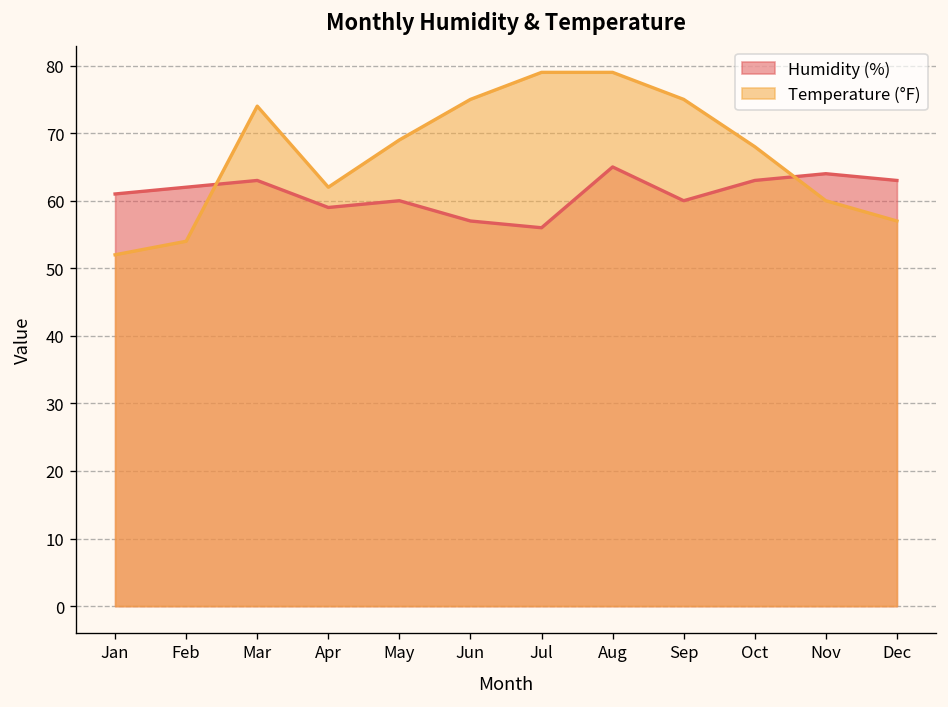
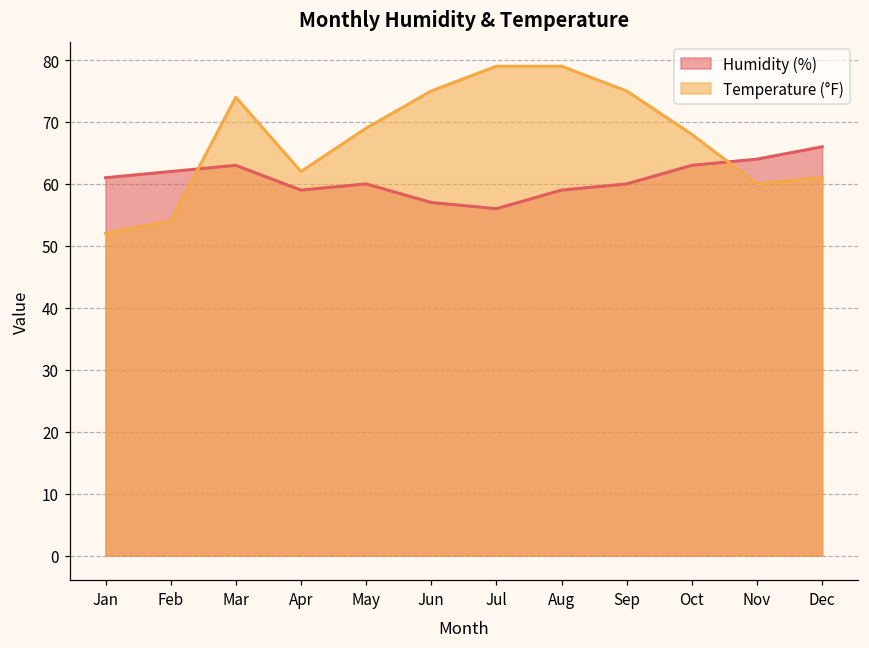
Humidity (%), Aug: 65 -> 59
Humidity (%), Dec: 63 -> 66
Temperature (°F), Dec: 57 -> 61
